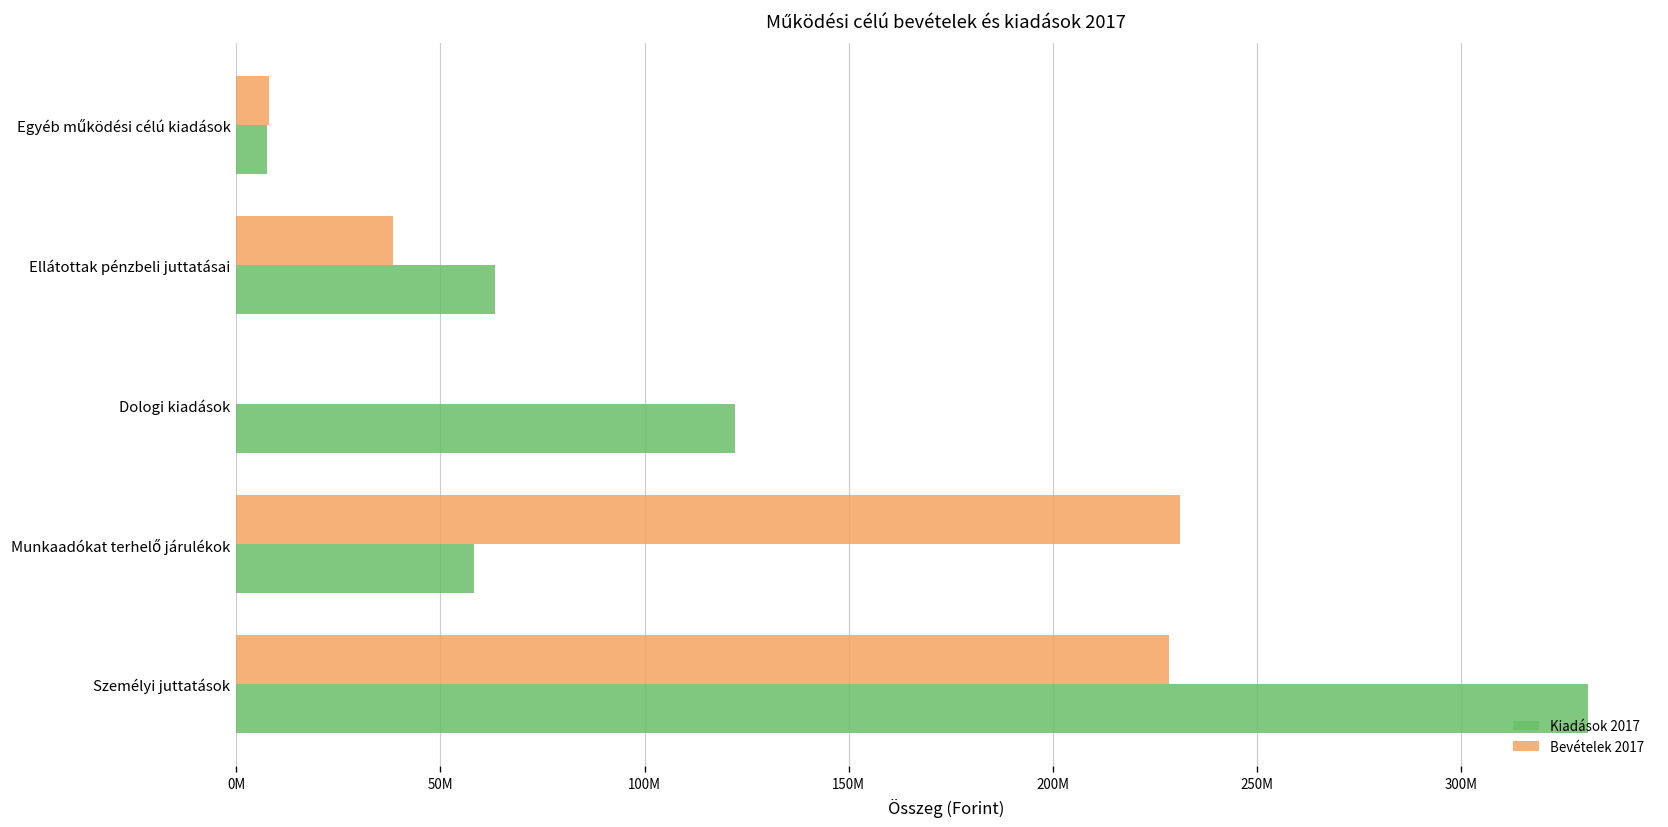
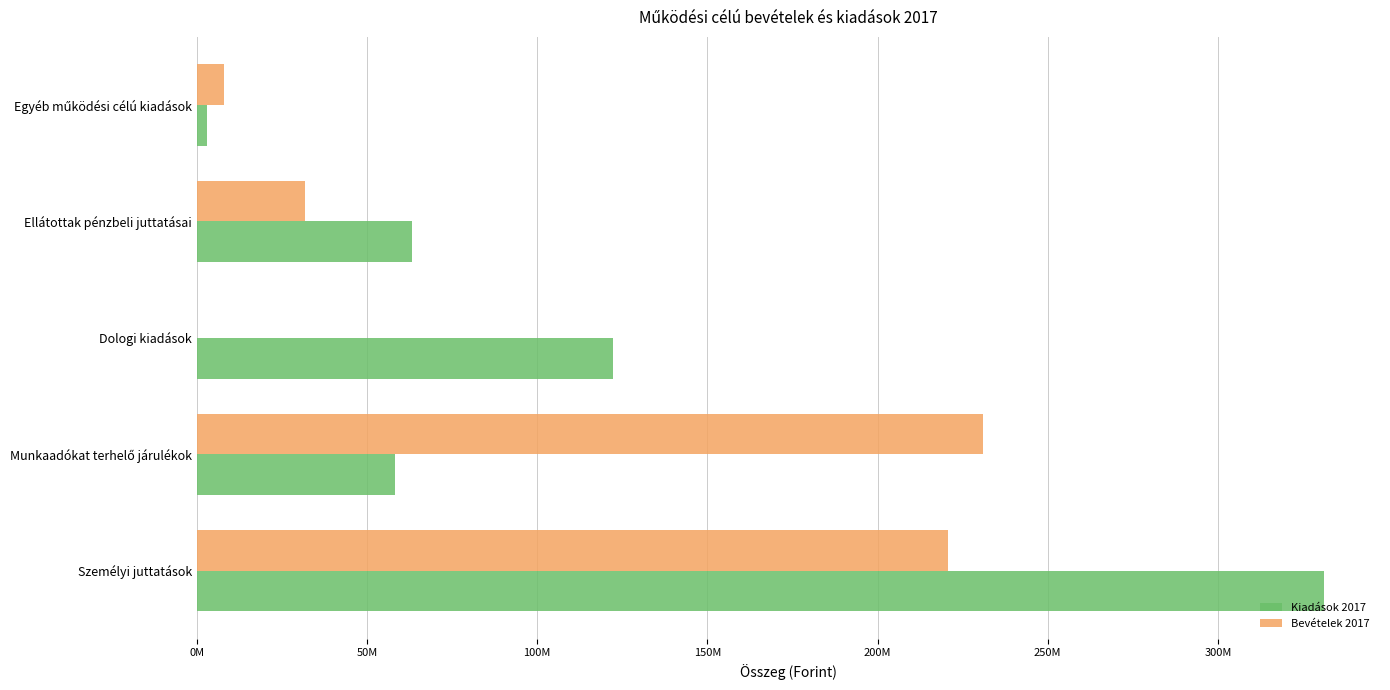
Kiadások 2017, Egyéb működési célú kiadások: 7000000 -> 3000000
Bevételek 2017, Ellátottak pénzbeli juttatásai: 38000000 -> 32000000
Bevételek 2017, Személyi juttatások: 228000000 -> 221000000
